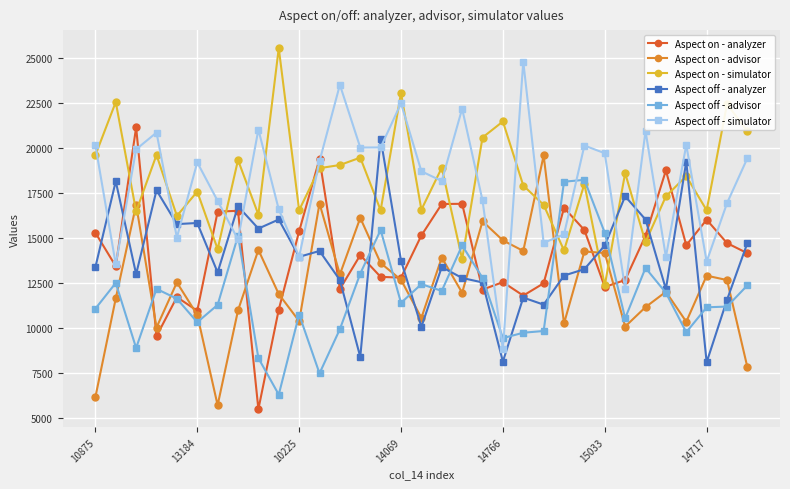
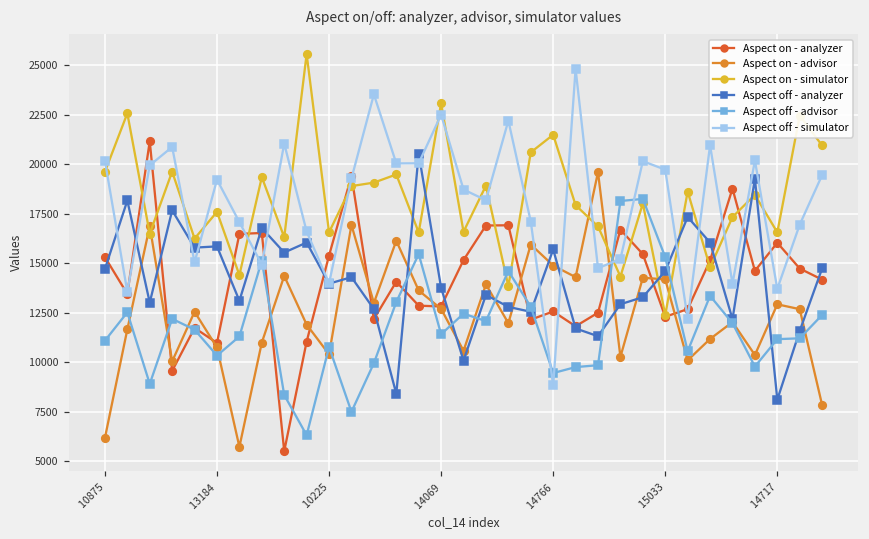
Aspect off - analyzer, 10875: 13400 -> 14700
Aspect off - analyzer, 14766: 8200 -> 15700
